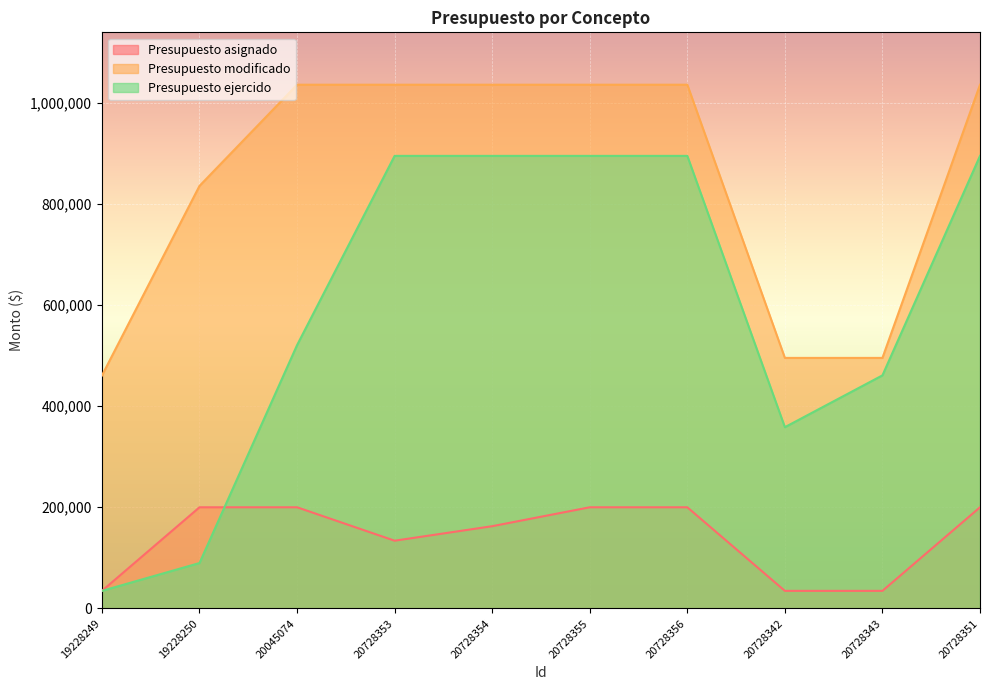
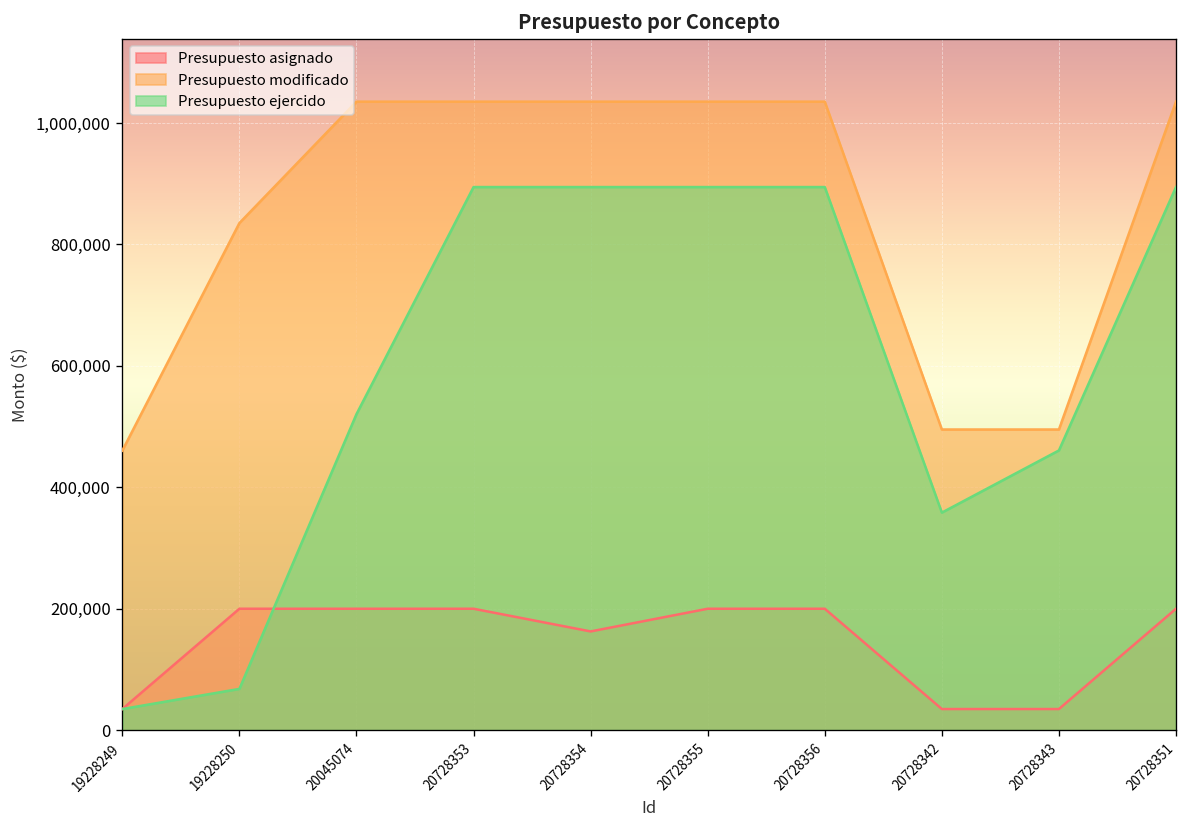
Presupuesto ejercido, 19228250: 90,000 -> 70,000
Presupuesto asignado, 20728353: 130,000 -> 200,000
